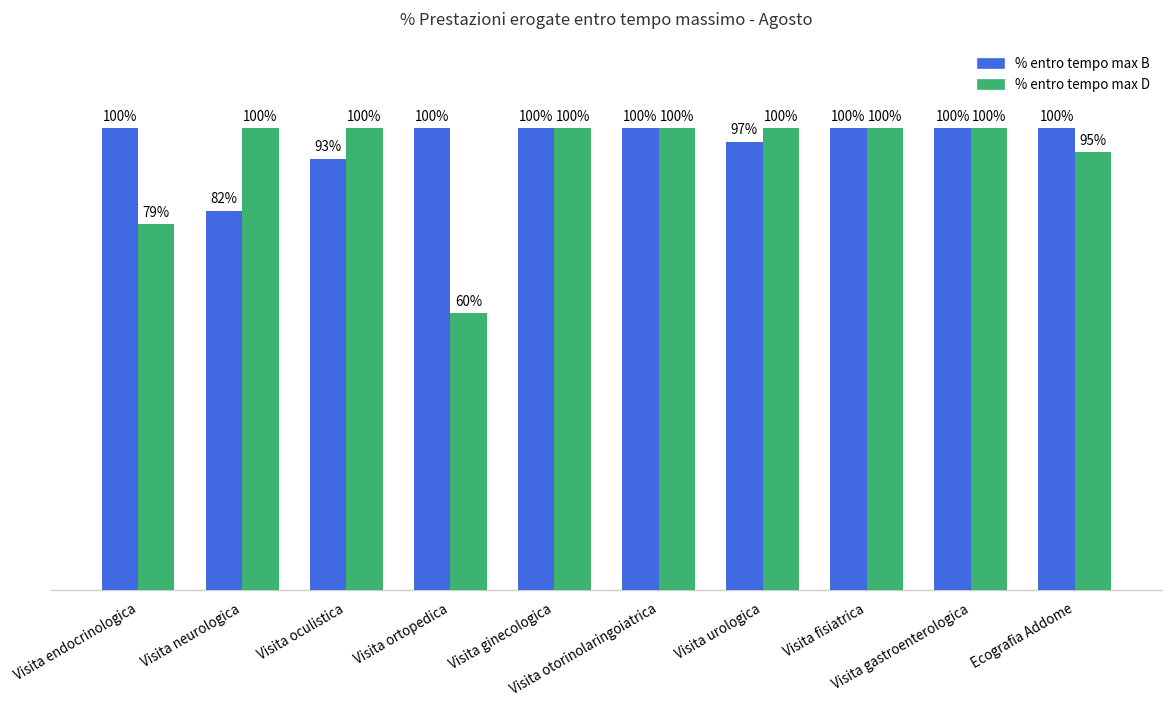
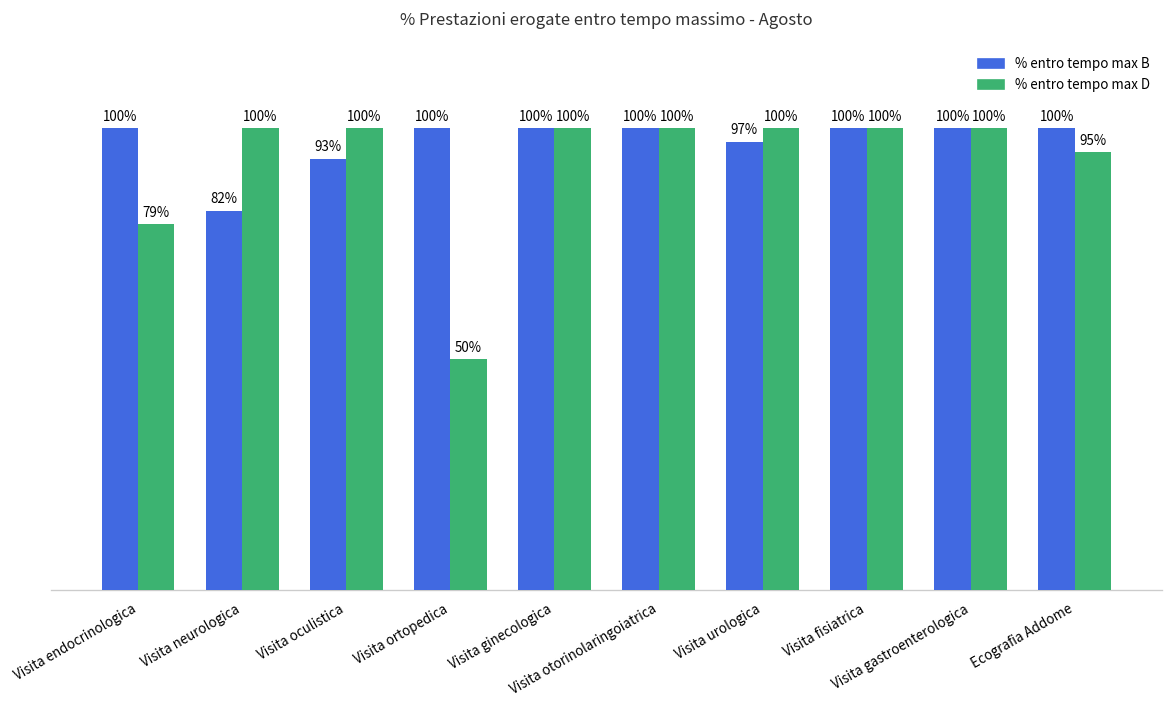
% entro tempo max D, Visita ortopedica: 60% -> 50%
